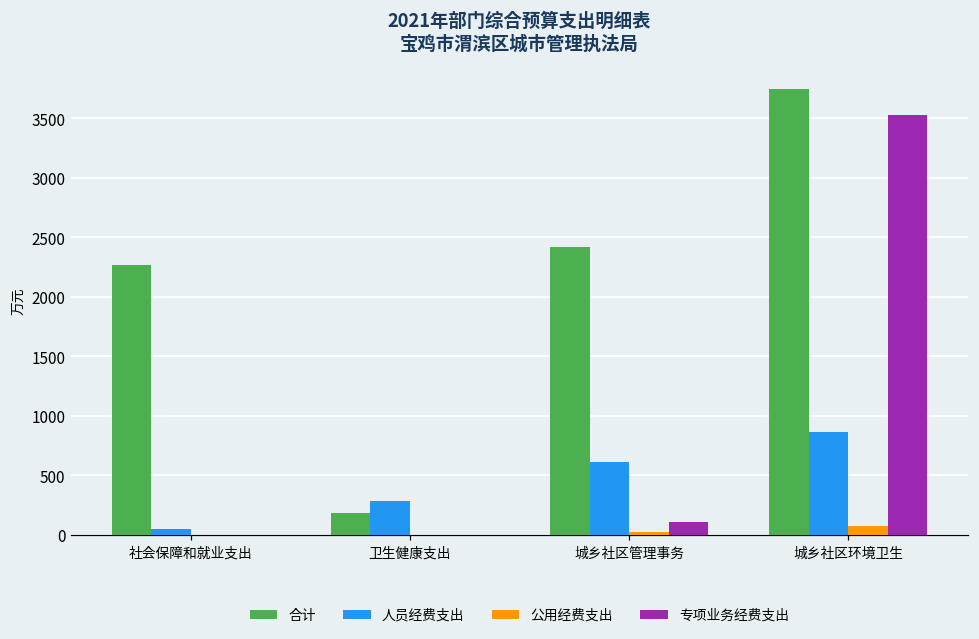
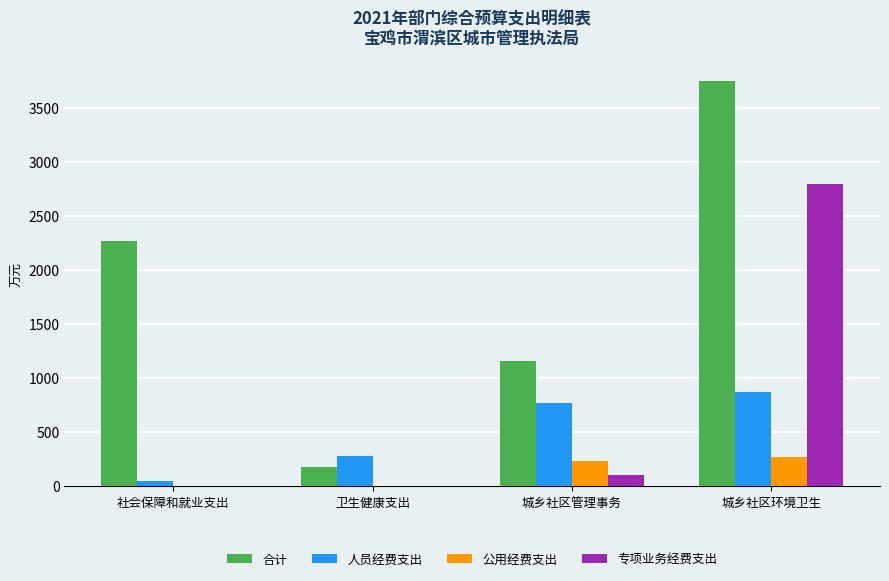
合计, 城乡社区管理事务: 2420 -> 1160
人员经费支出, 城乡社区管理事务: 610 -> 770
公用经费支出, 城乡社区管理事务: 20 -> 230
公用经费支出, 城乡社区环境卫生: 80 -> 270
专项业务经费支出, 城乡社区环境卫生: 3520 -> 2800
